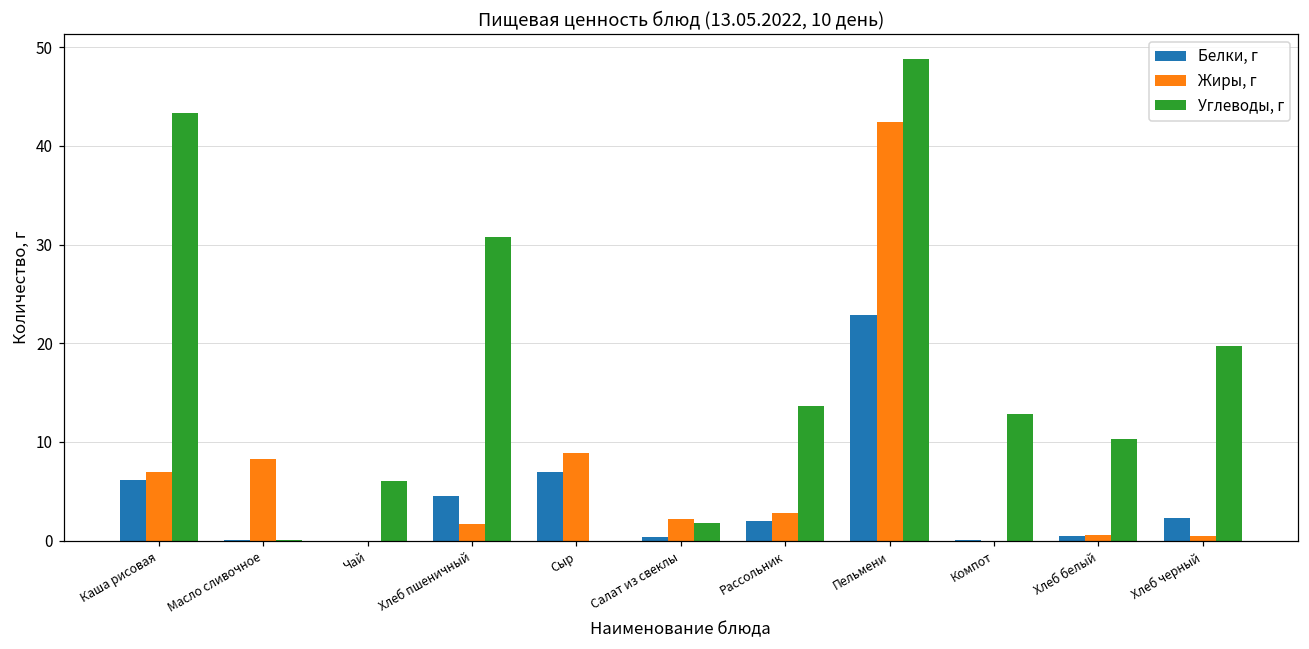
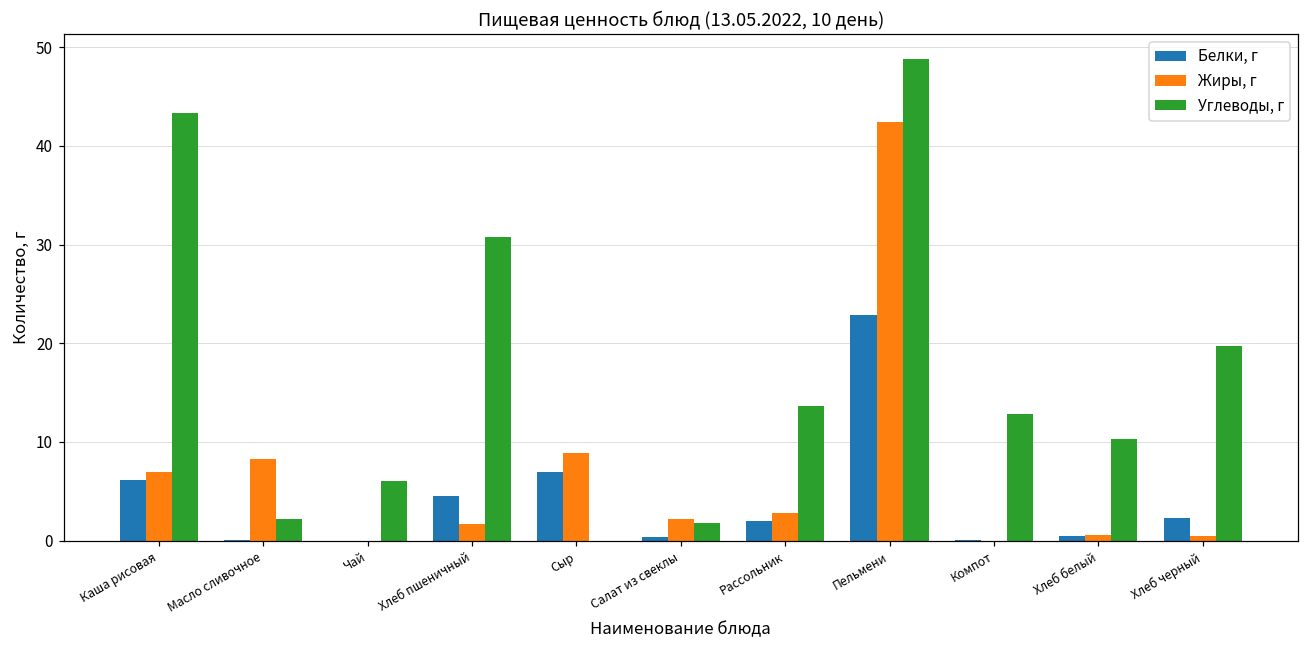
Углеводы, г, Масло сливочное: 0 -> 2
